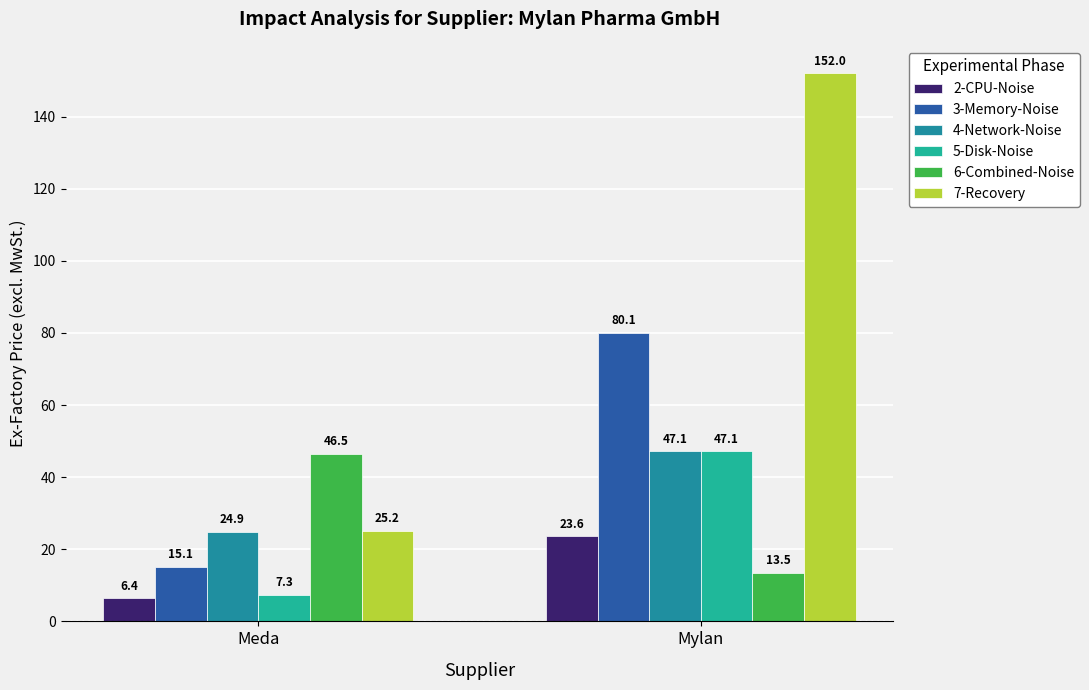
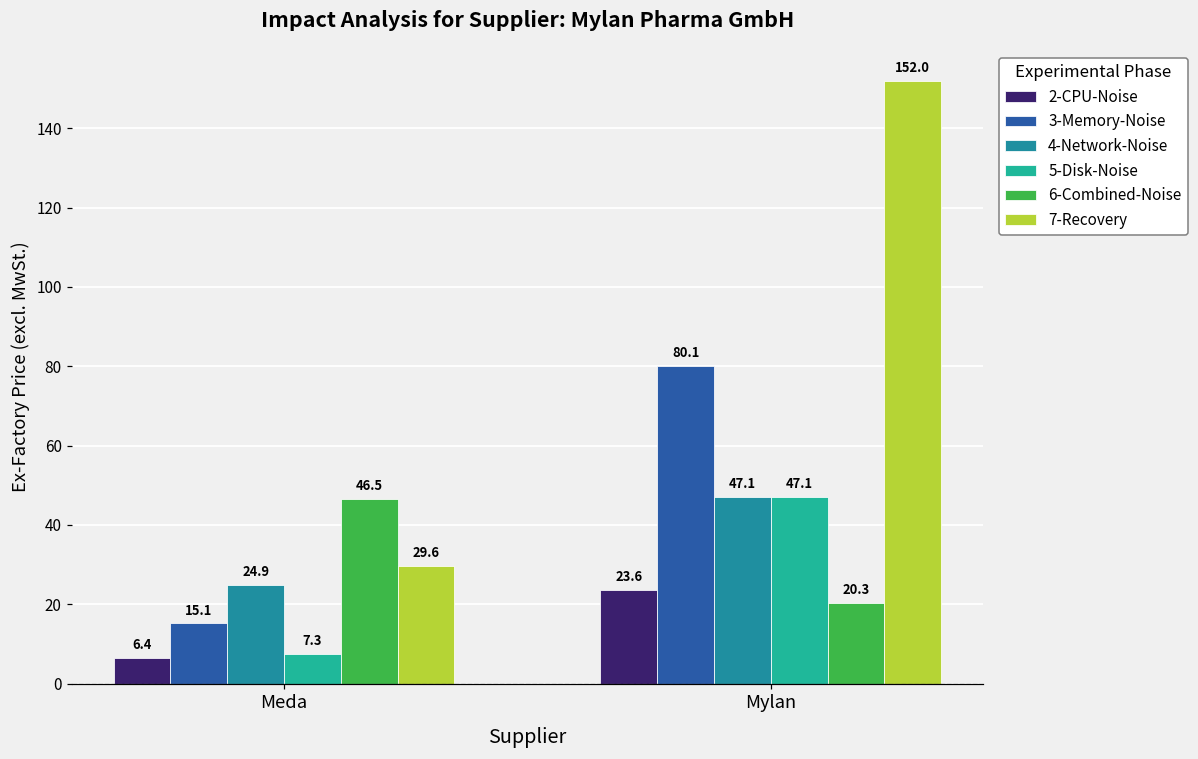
7-Recovery, Meda: 25.2 -> 29.6
6-Combined-Noise, Mylan: 13.5 -> 20.3
